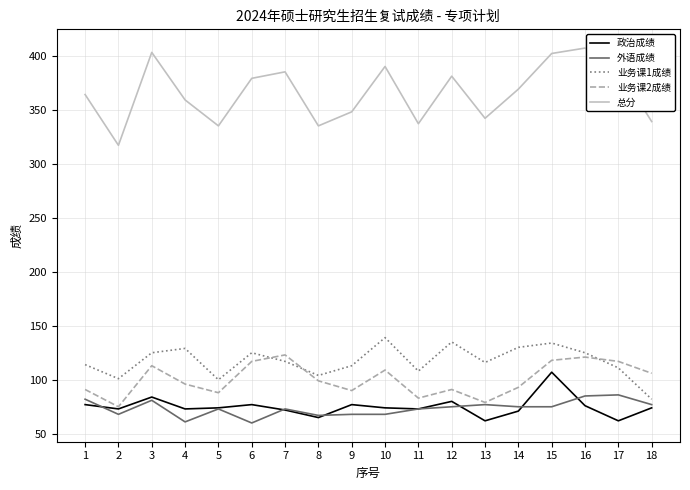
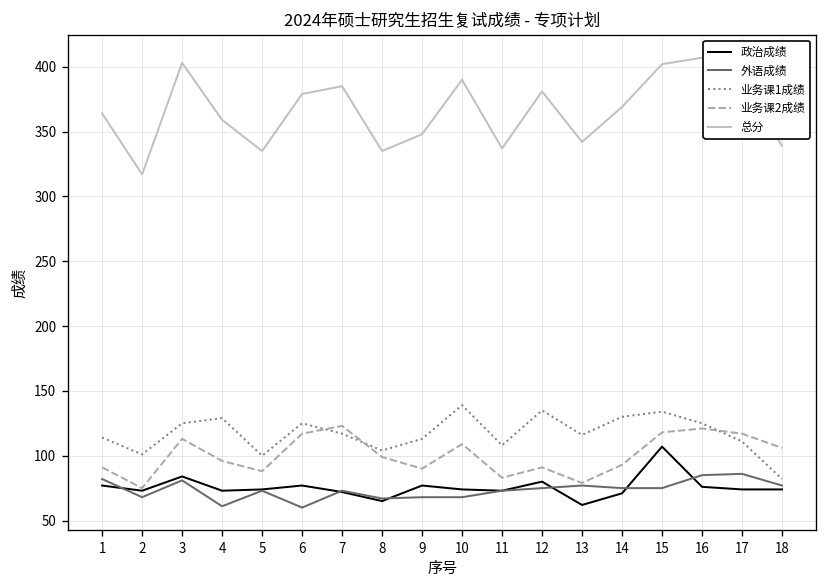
政治成绩, 17: 62 -> 74
